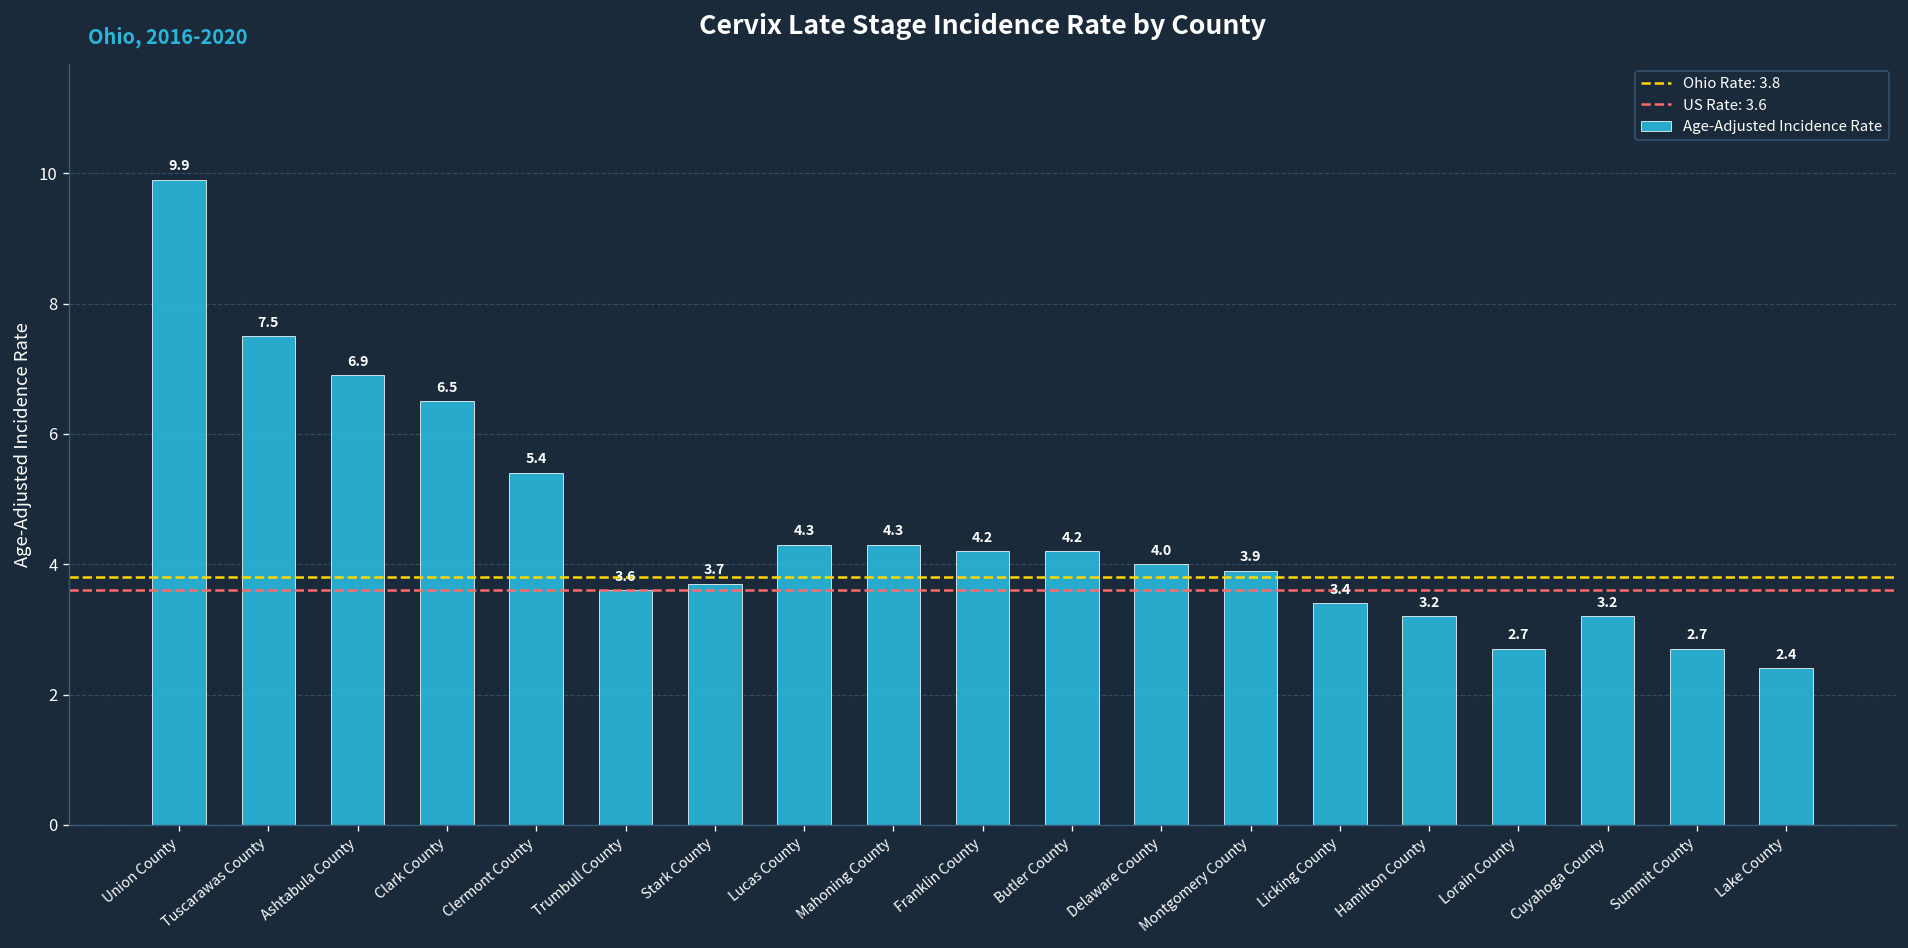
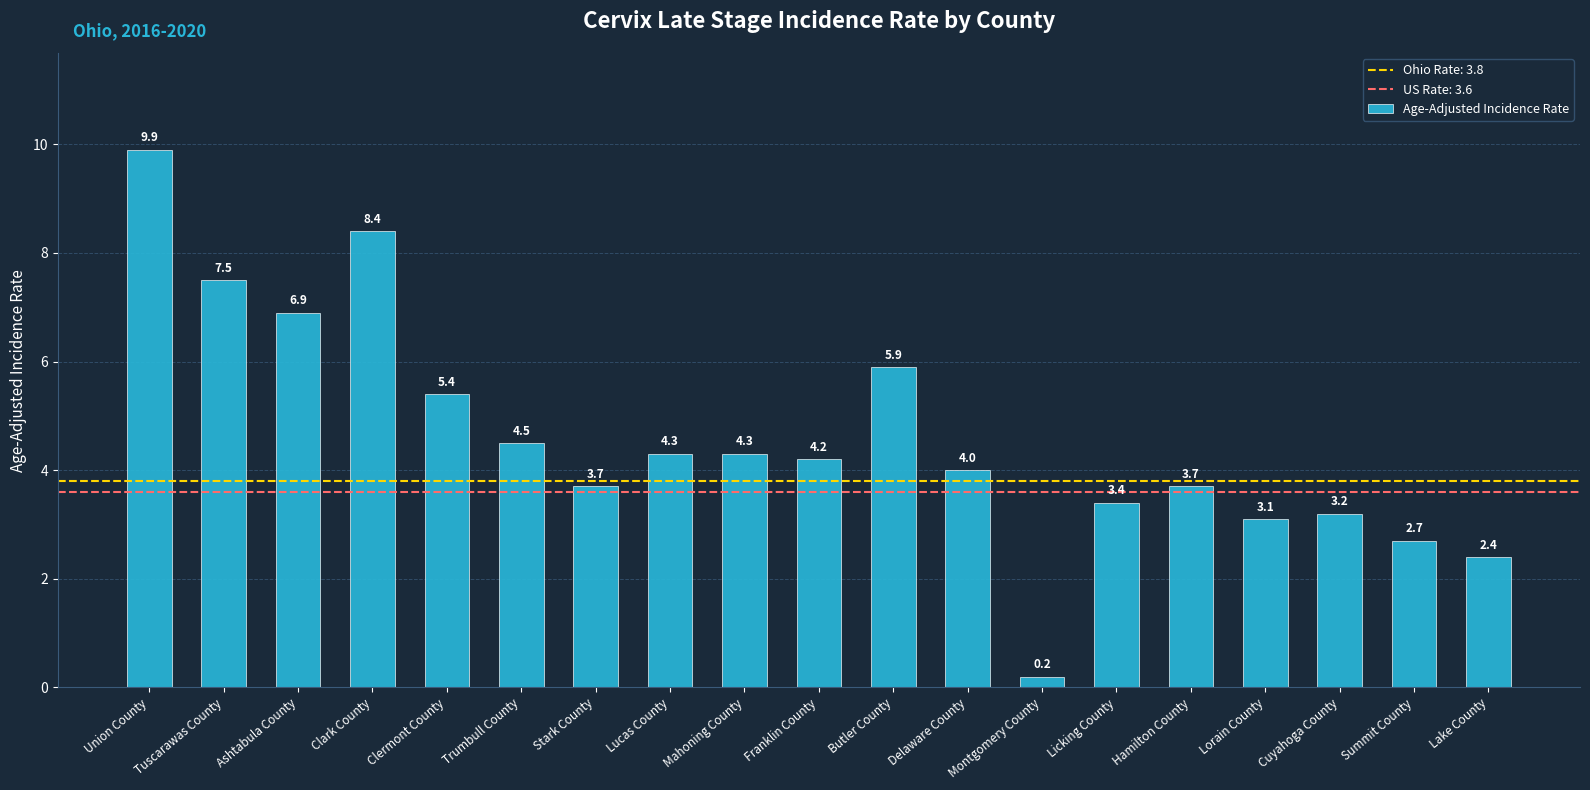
Clark County: 6.5 -> 8.4
Trumbull County: 3.6 -> 4.5
Butler County: 4.2 -> 5.9
Montgomery County: 3.9 -> 0.2
Hamilton County: 3.2 -> 3.7
Lorain County: 2.7 -> 3.1
